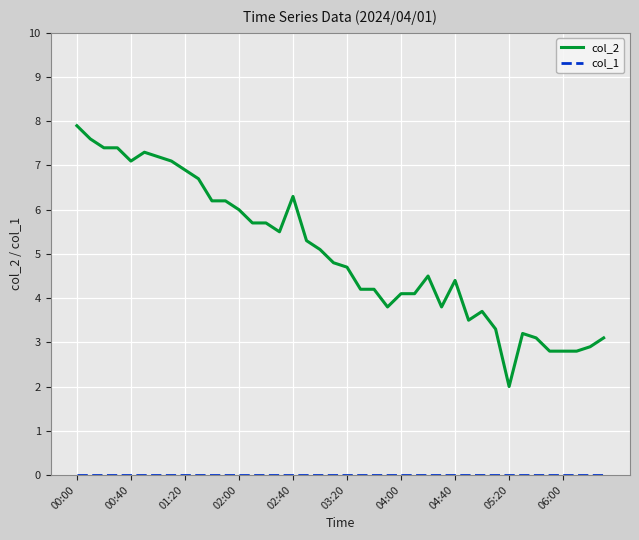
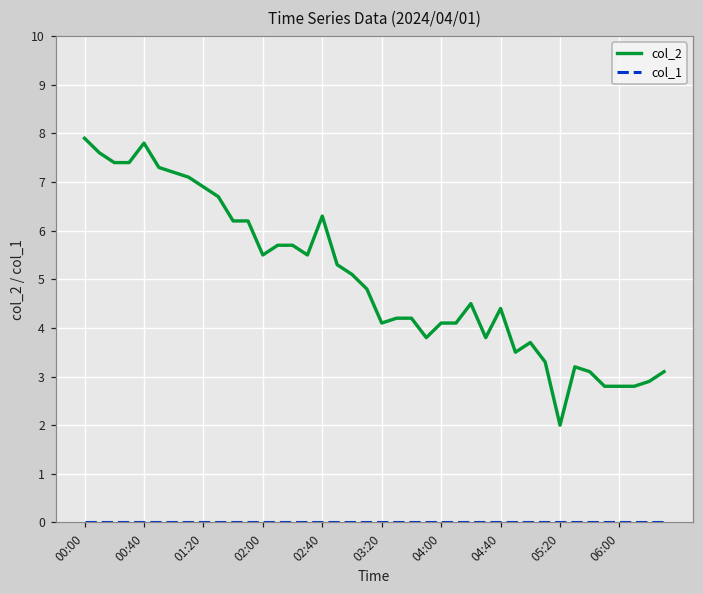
col_2, 00:40: 7.1 -> 7.8
col_2, 02:00: 6.0 -> 5.5
col_2, 03:20: 4.7 -> 4.1
